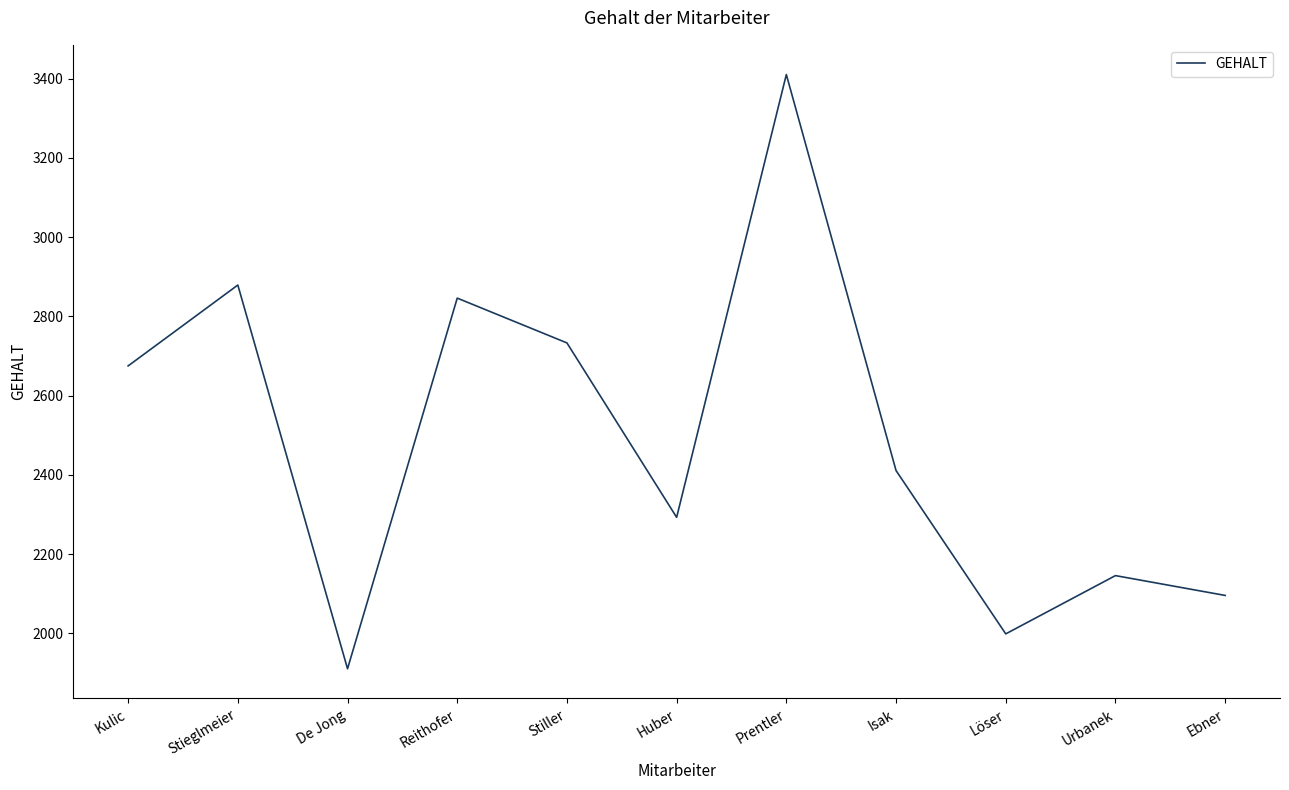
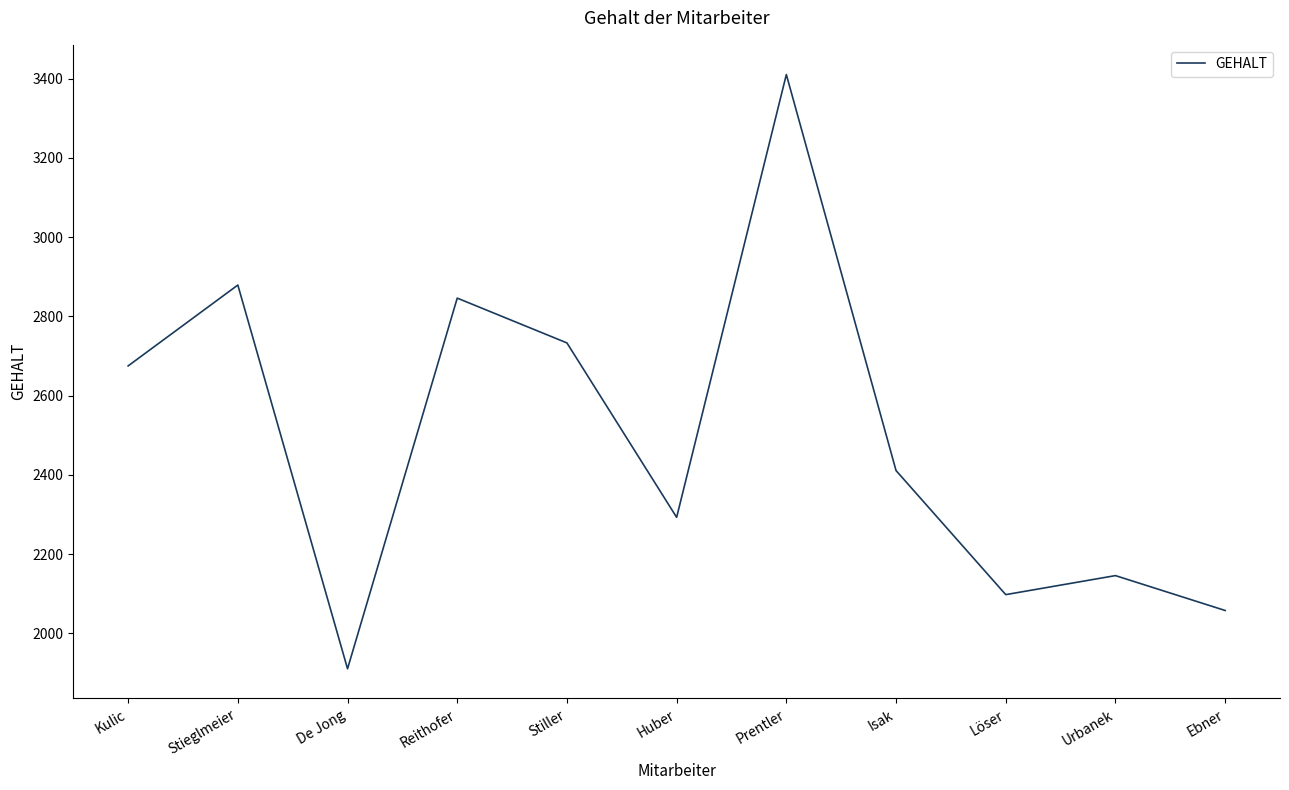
Löser: 2000 -> 2100
Ebner: 2100 -> 2060
